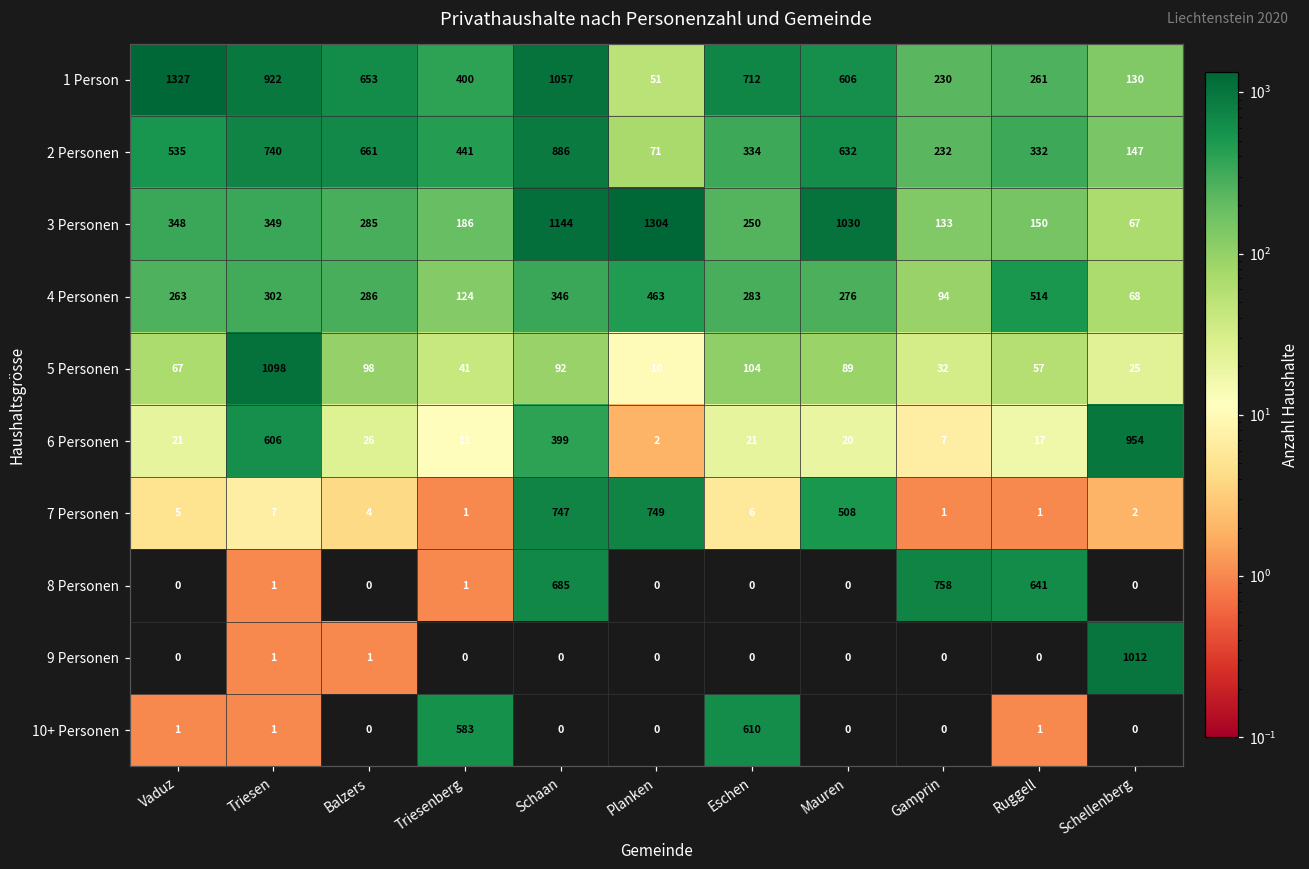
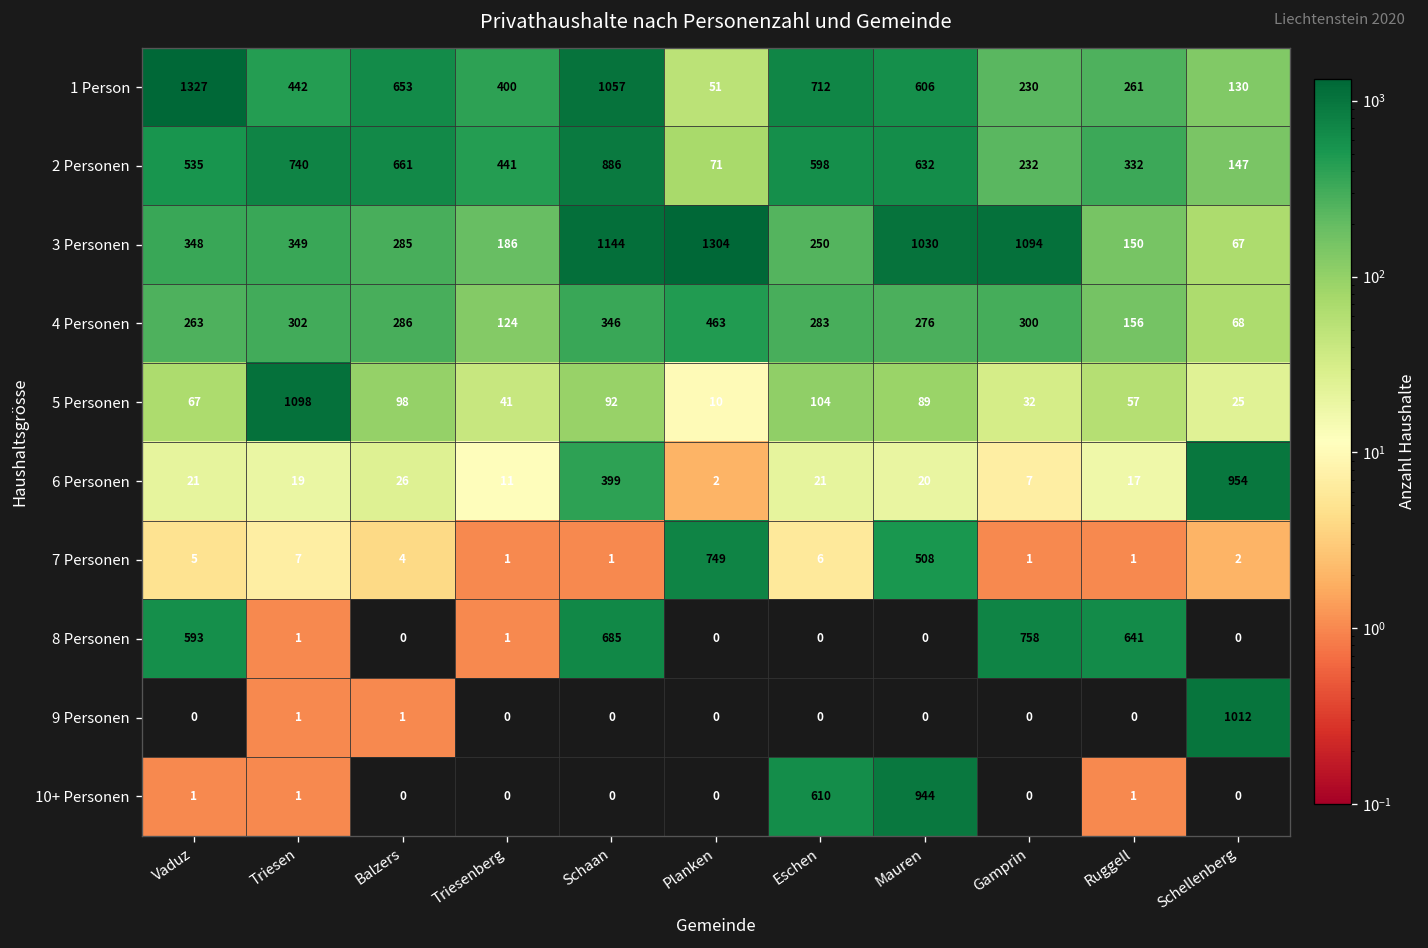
1 Person, Triesen: 922 -> 442
2 Personen, Eschen: 334 -> 598
3 Personen, Gamprin: 133 -> 1094
4 Personen, Gamprin: 94 -> 300
4 Personen, Ruggell: 514 -> 156
6 Personen, Triesen: 606 -> 19
7 Personen, Schaan: 747 -> 1
8 Personen, Vaduz: 0 -> 593
10+ Personen, Triesenberg: 583 -> 0
10+ Personen, Mauren: 0 -> 944
